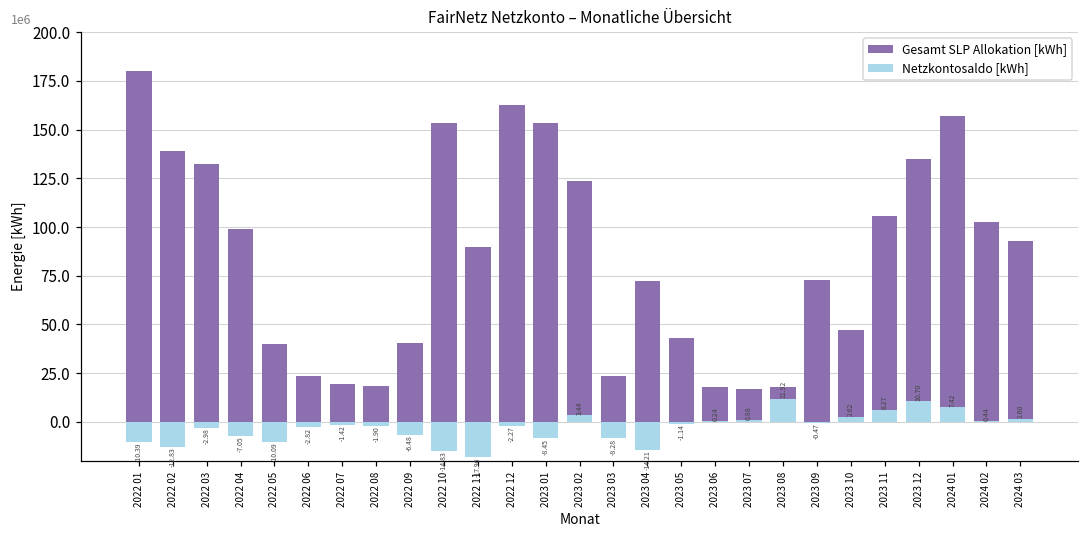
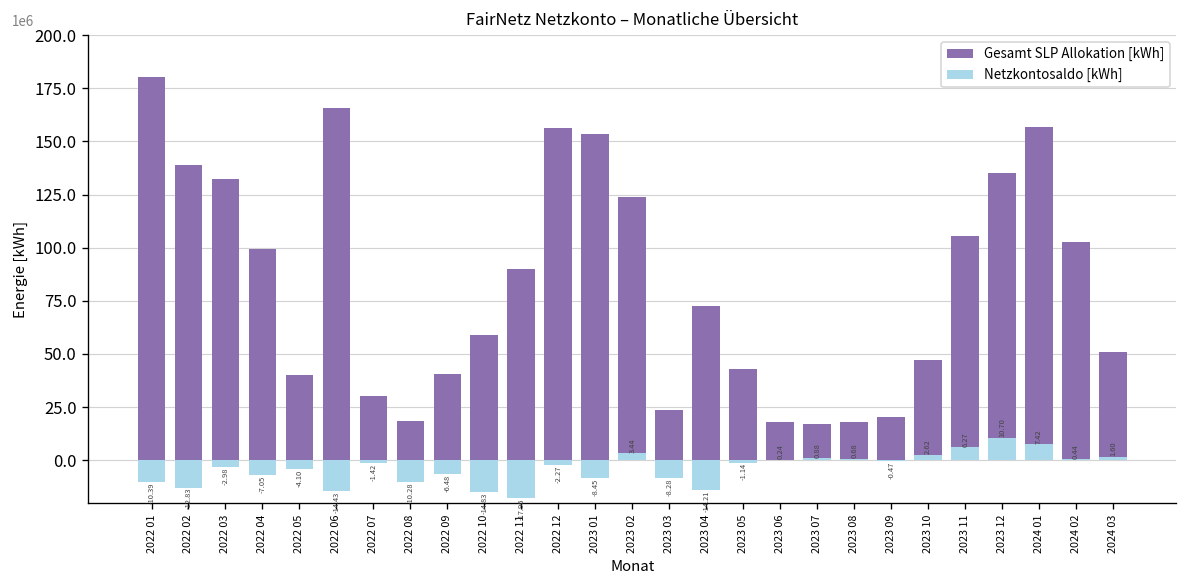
Netzkontosaldo [kWh], 2022 05: -10.09 -> -4.10
Gesamt SLP Allokation [kWh], 2022 06: 24 -> 166
Netzkontosaldo [kWh], 2022 06: -2.82 -> -14.43
Gesamt SLP Allokation [kWh], 2022 07: 20 -> 30
Netzkontosaldo [kWh], 2022 08: -1.90 -> -10.28
Gesamt SLP Allokation [kWh], 2022 10: 153 -> 59
Gesamt SLP Allokation [kWh], 2022 12: 163 -> 156
Netzkontosaldo [kWh], 2023 08: 11.92 -> 0.68
Gesamt SLP Allokation [kWh], 2023 09: 73 -> 20
Gesamt SLP Allokation [kWh], 2024 03: 93 -> 51
